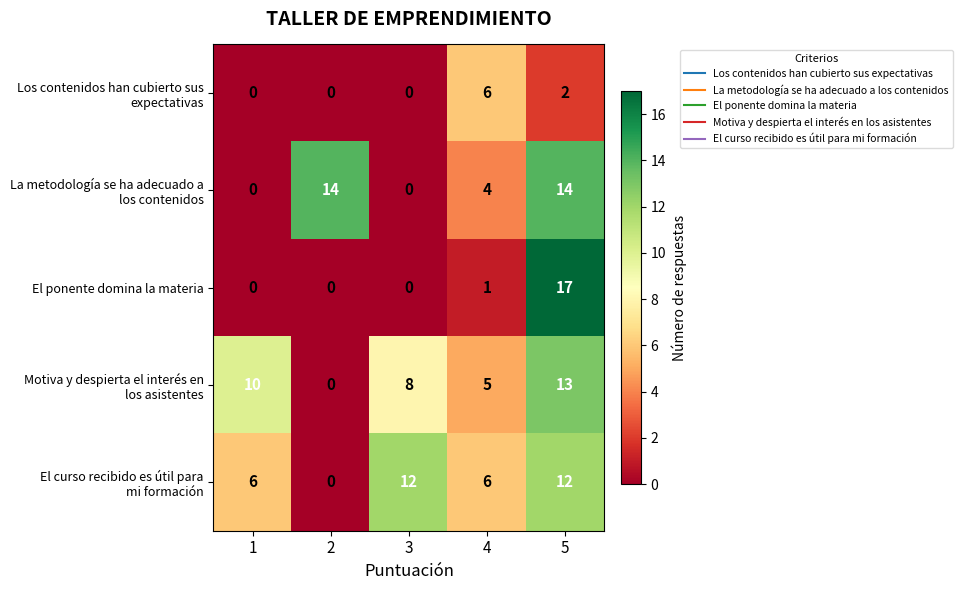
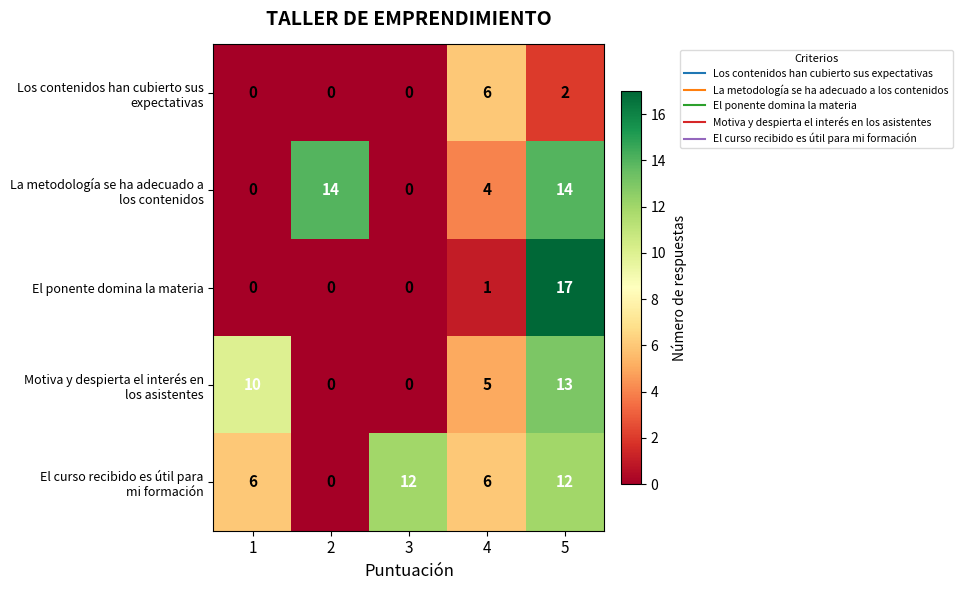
Motiva y despierta el interés en los asistentes, 3: 8 -> 0
